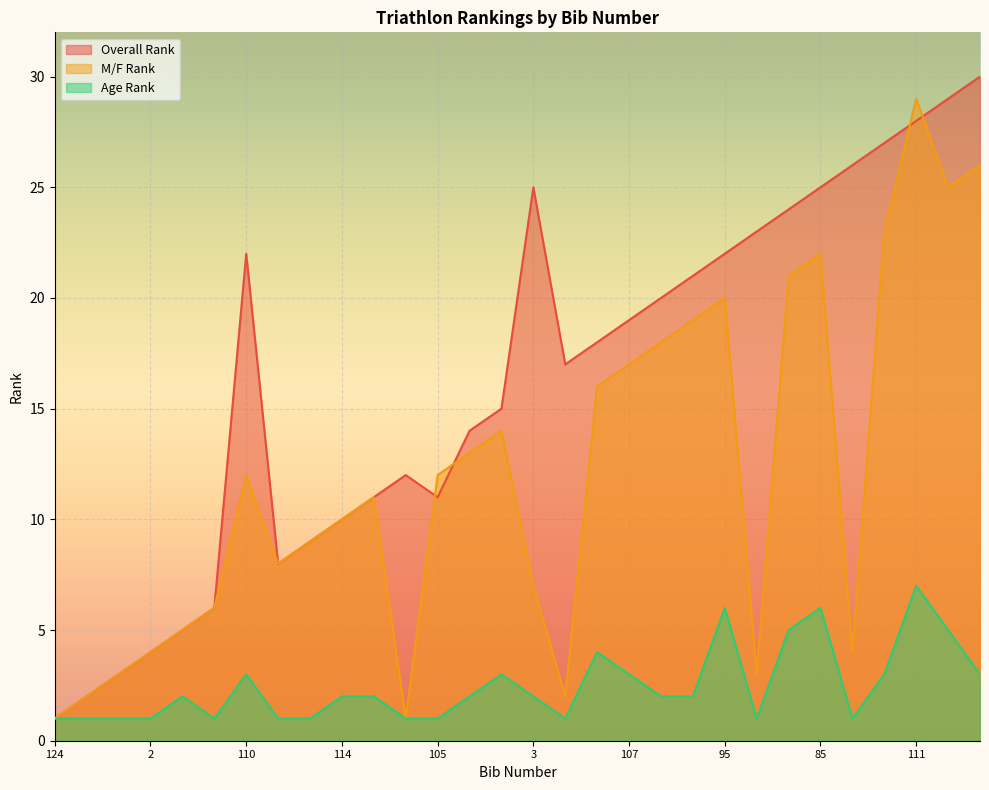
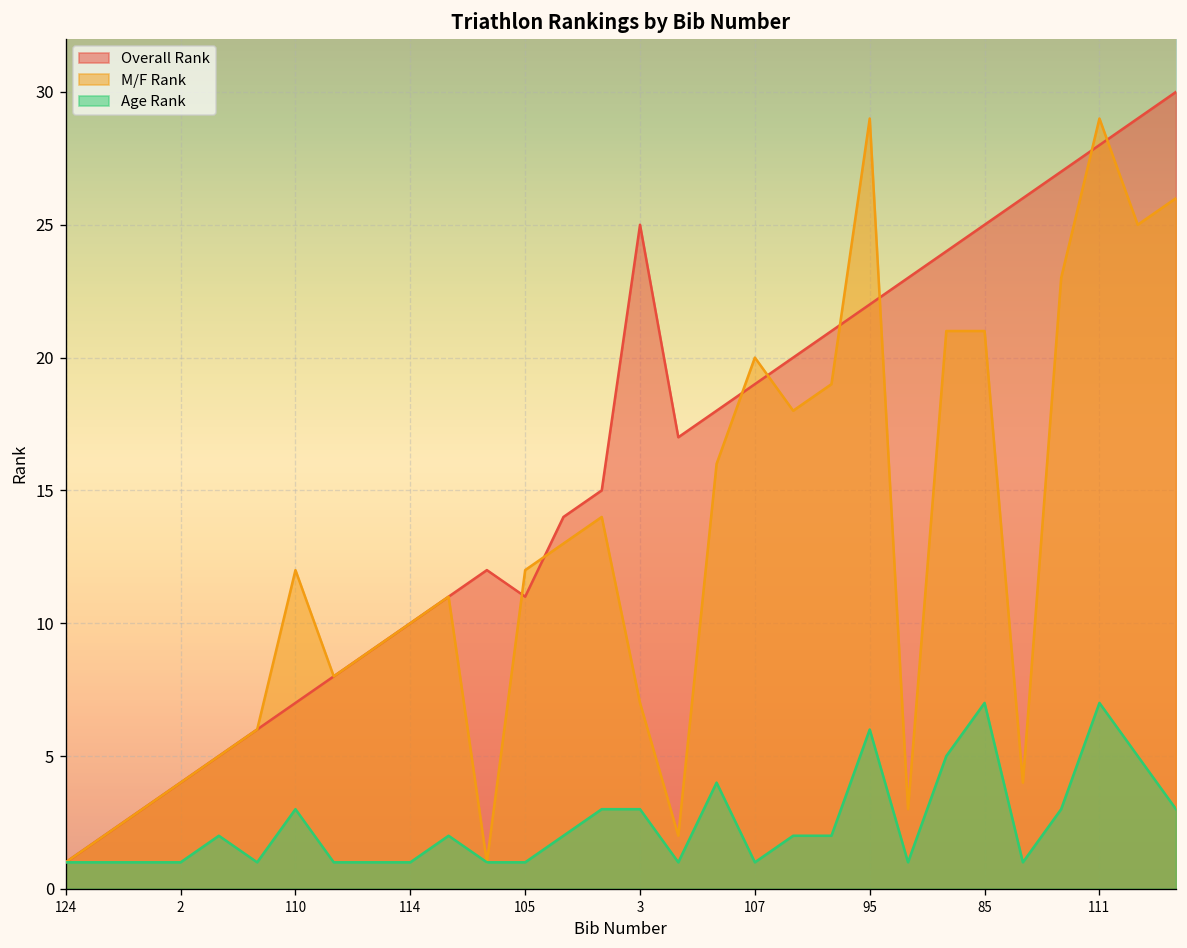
Overall Rank, 110: 22 -> 7
Age Rank, 114: 2 -> 1
Age Rank, 3: 2 -> 3
M/F Rank, 107: 17 -> 20
Age Rank, 107: 3 -> 1
M/F Rank, 95: 20 -> 29
M/F Rank, 85: 22 -> 21
Age Rank, 85: 6 -> 7
